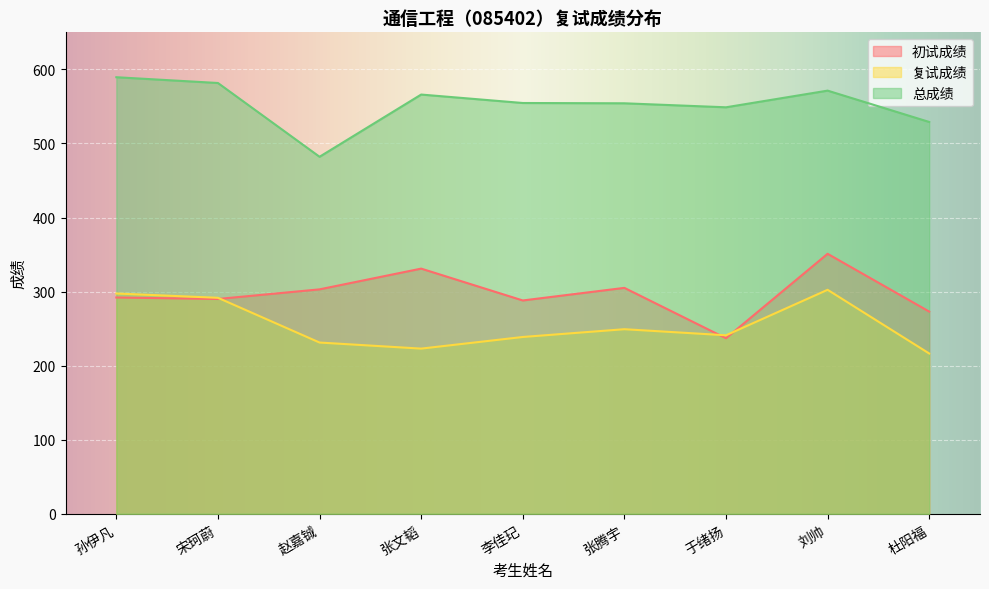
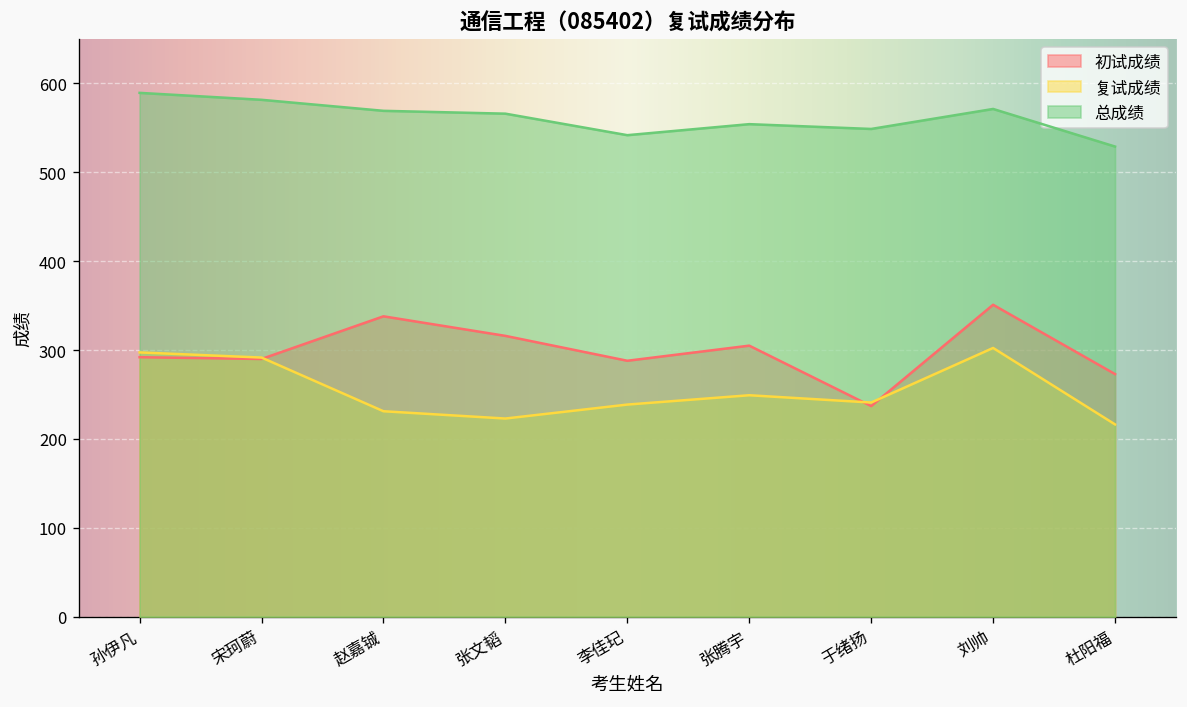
初试成绩, 赵嘉铖: 300 -> 340
总成绩, 赵嘉铖: 480 -> 570
初试成绩, 张文韬: 330 -> 320
总成绩, 李佳玘: 550 -> 540
